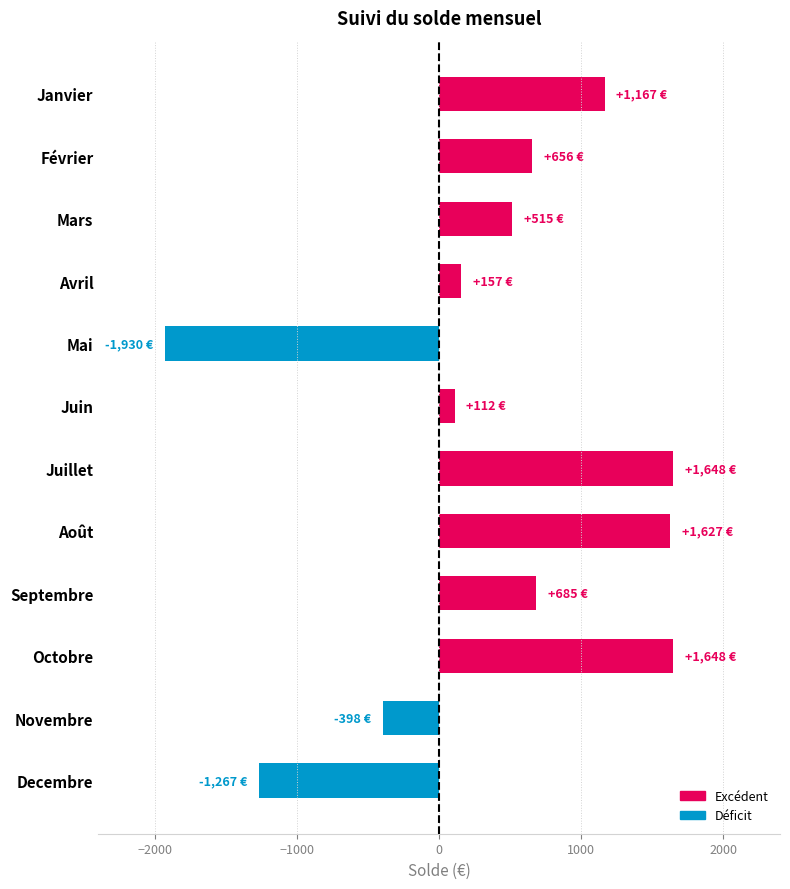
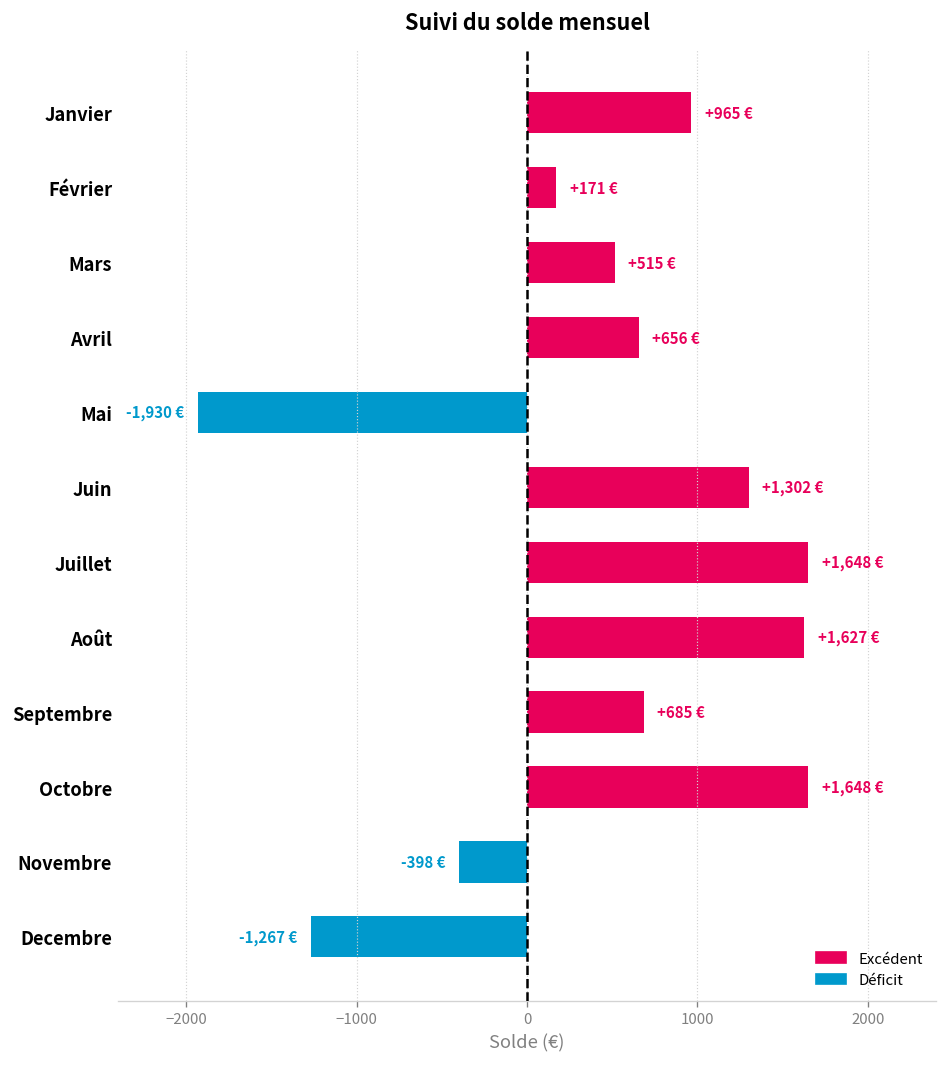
Janvier: +1,167 -> +965
Février: +656 -> +171
Avril: +157 -> +656
Juin: +112 -> +1,302
